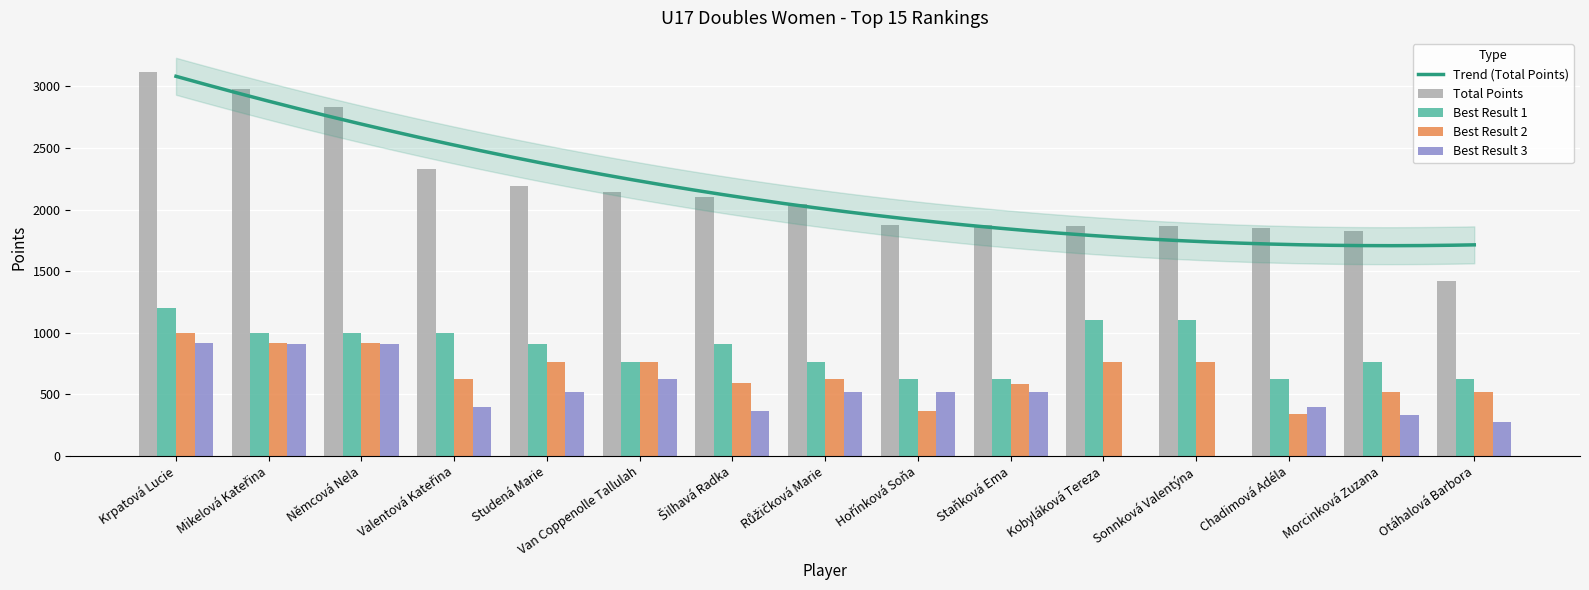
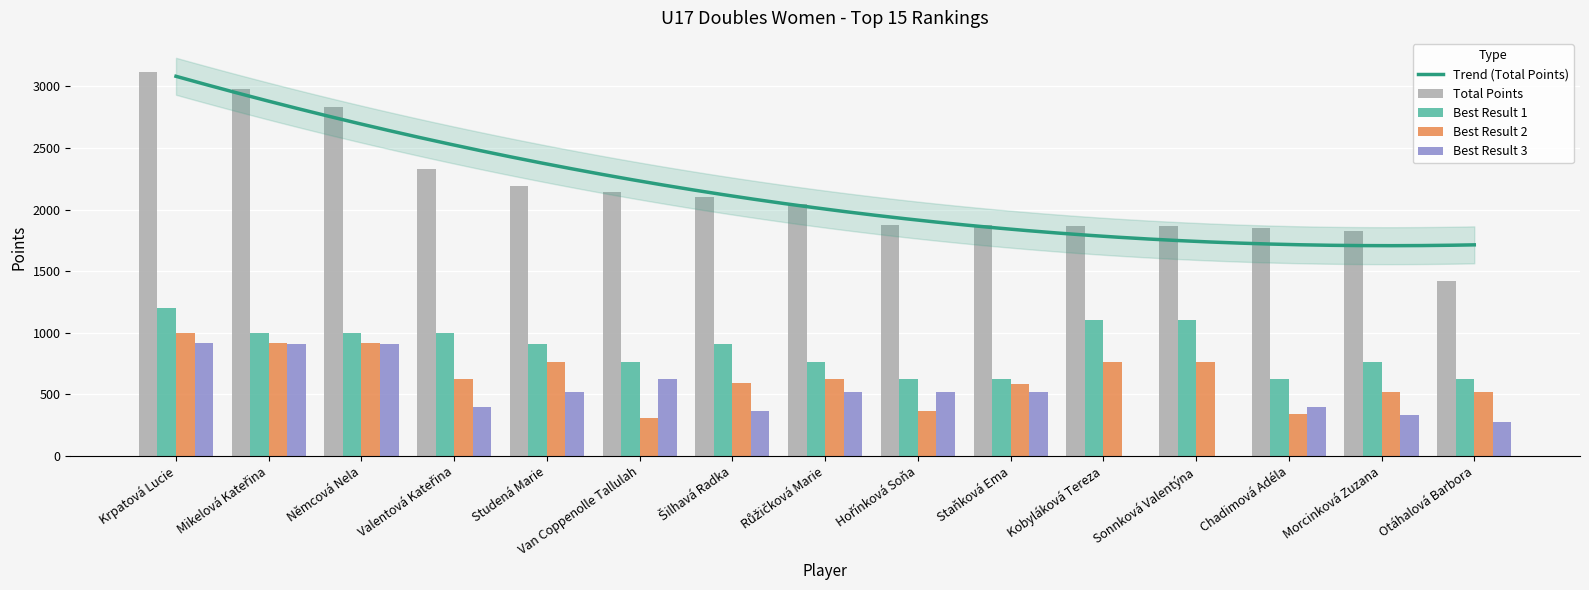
Best Result 2, Van Coppenolle Tallulah: 760 -> 310
